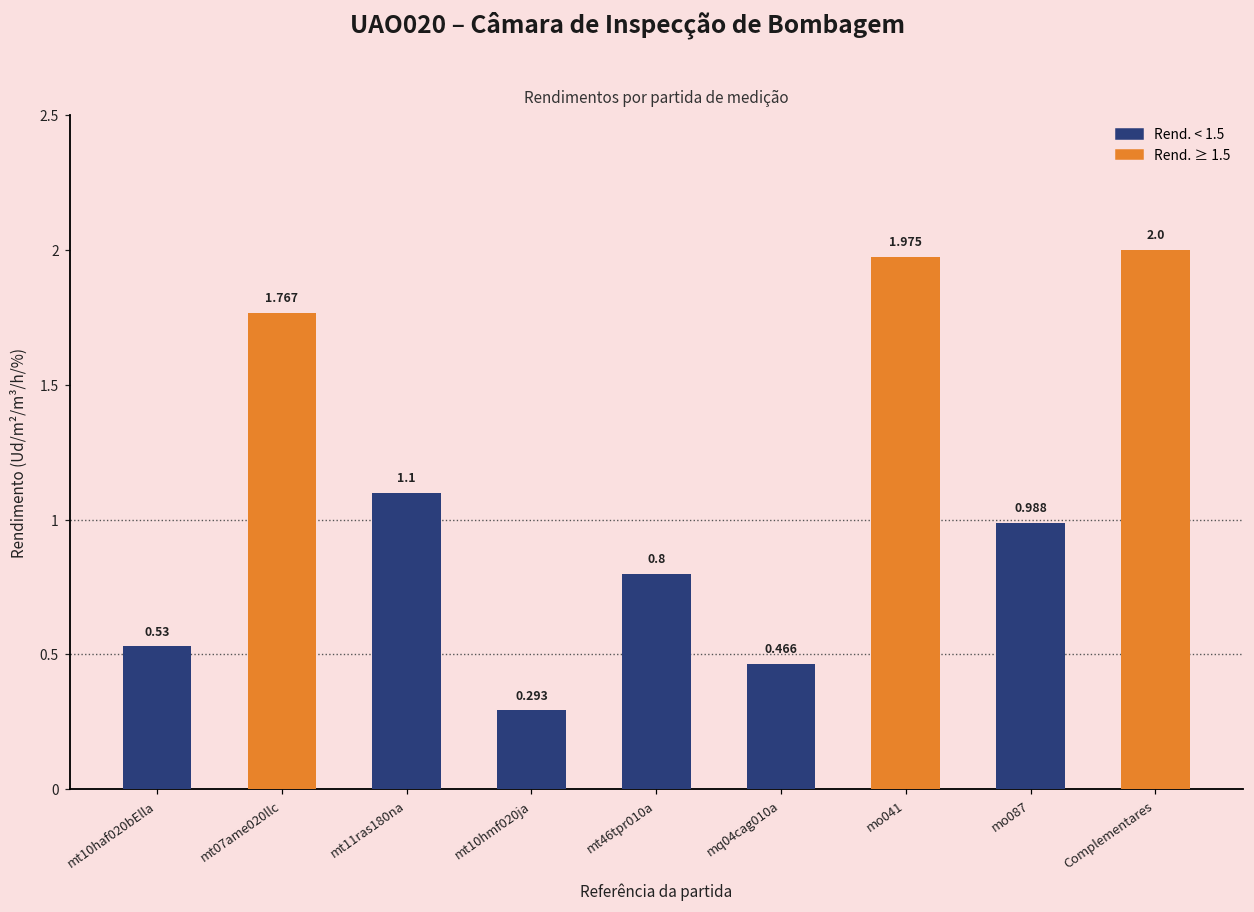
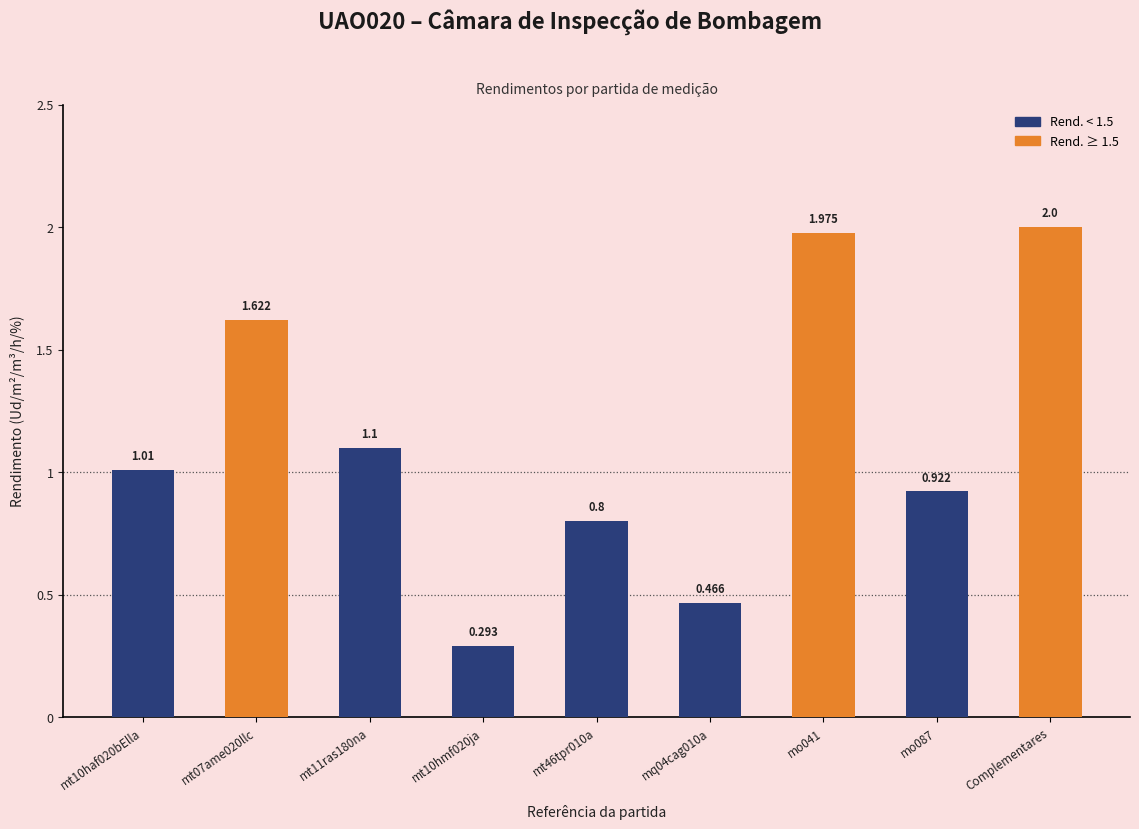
mt10haf020bElla: 0.53 -> 1.01
mt07ame020llc: 1.767 -> 1.622
mo087: 0.988 -> 0.922
